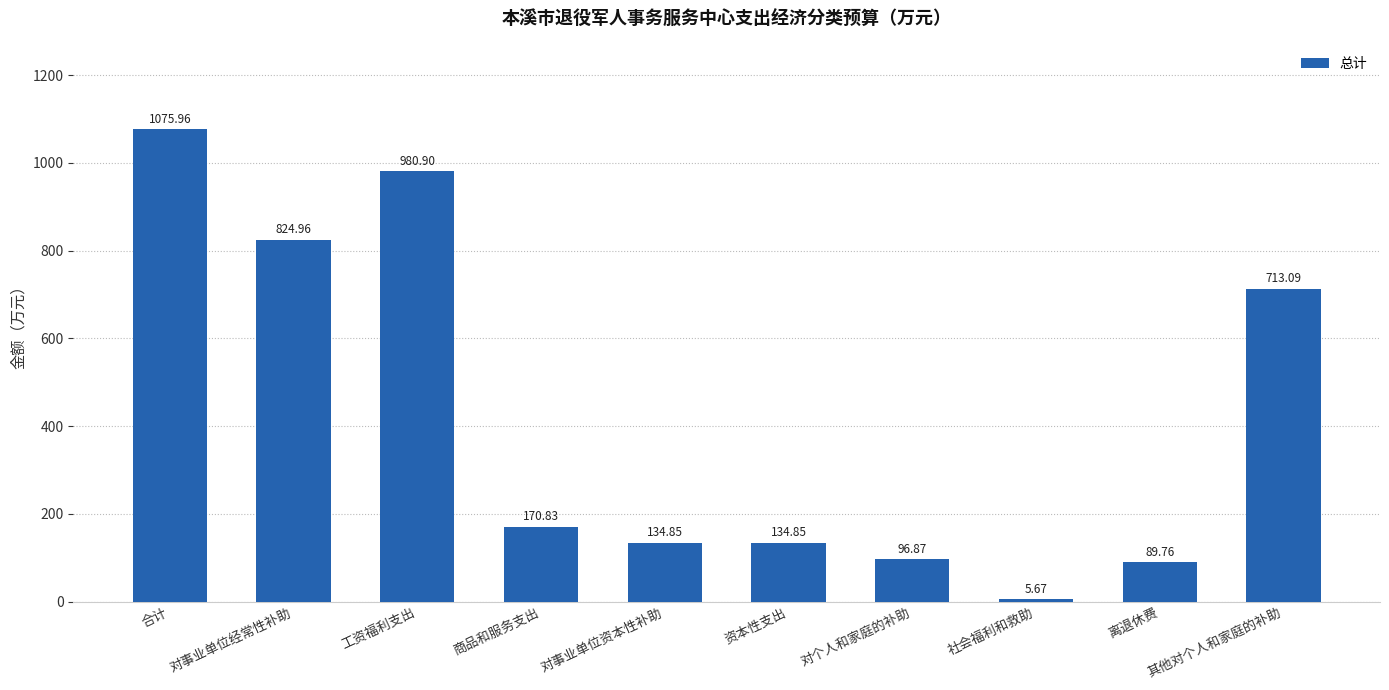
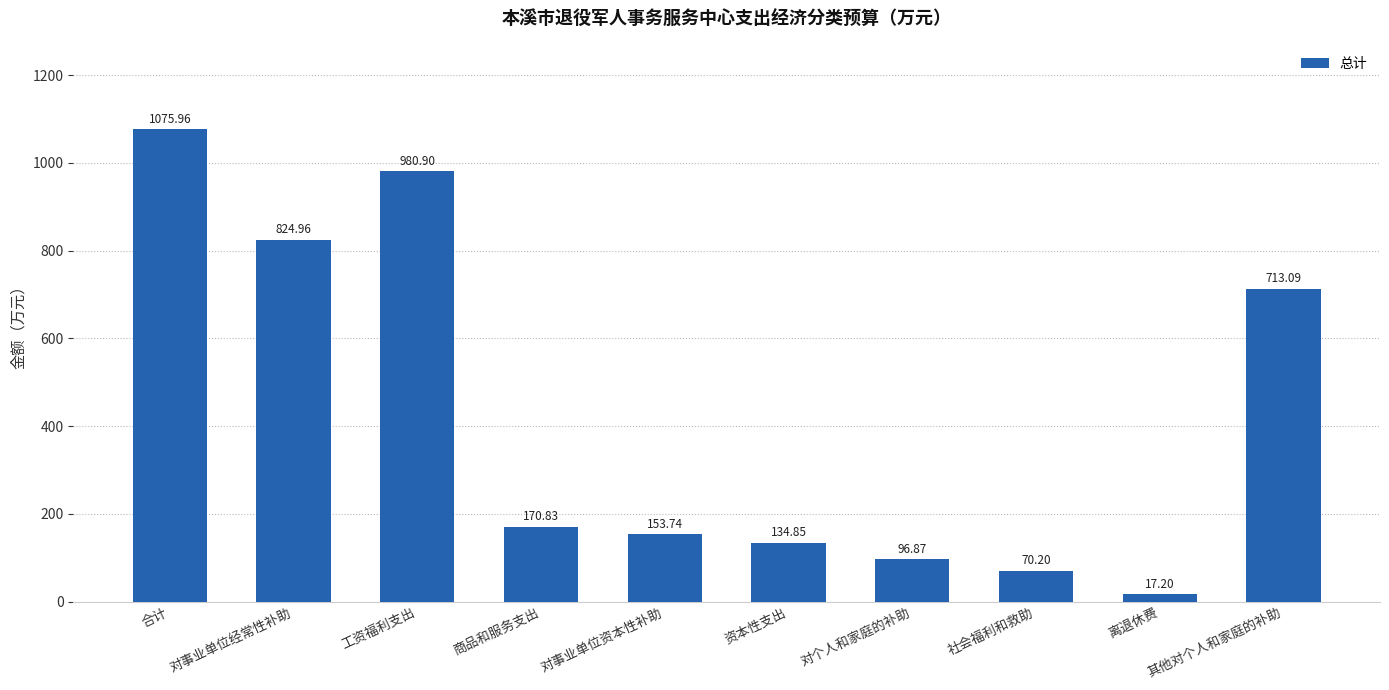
对事业单位资本性补助: 134.85 -> 153.74
社会福利和救助: 5.67 -> 70.20
离退休费: 89.76 -> 17.20
